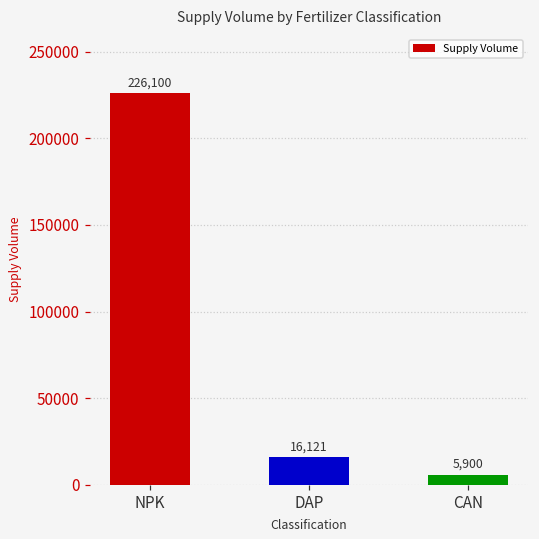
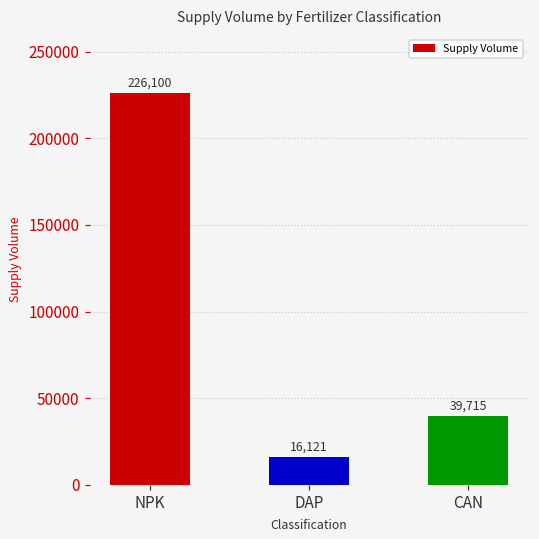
CAN: 5,900 -> 39,715
